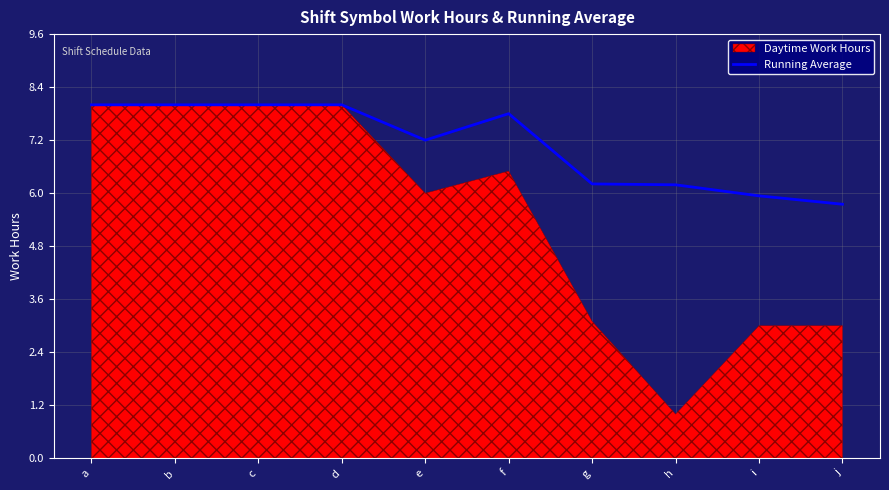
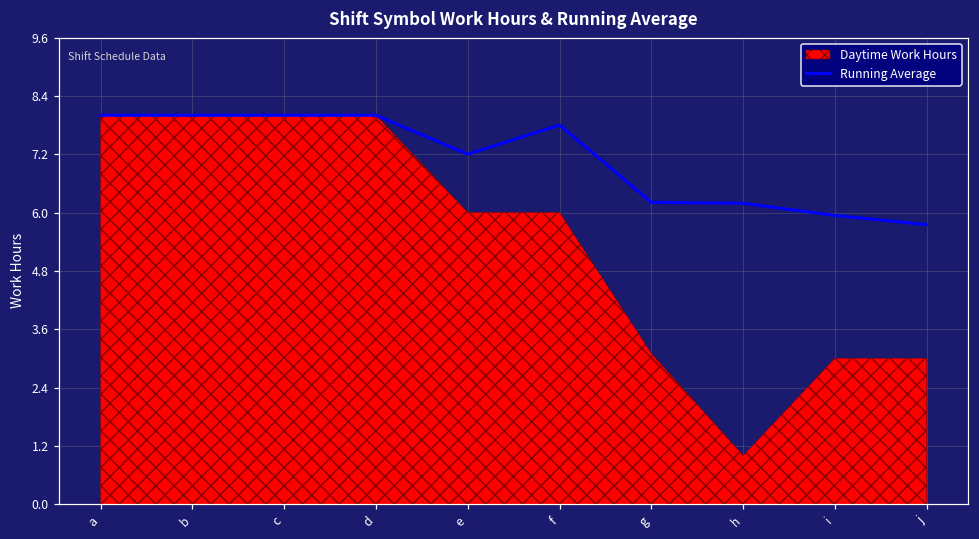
Daytime Work Hours, f: 6.5 -> 6.0
